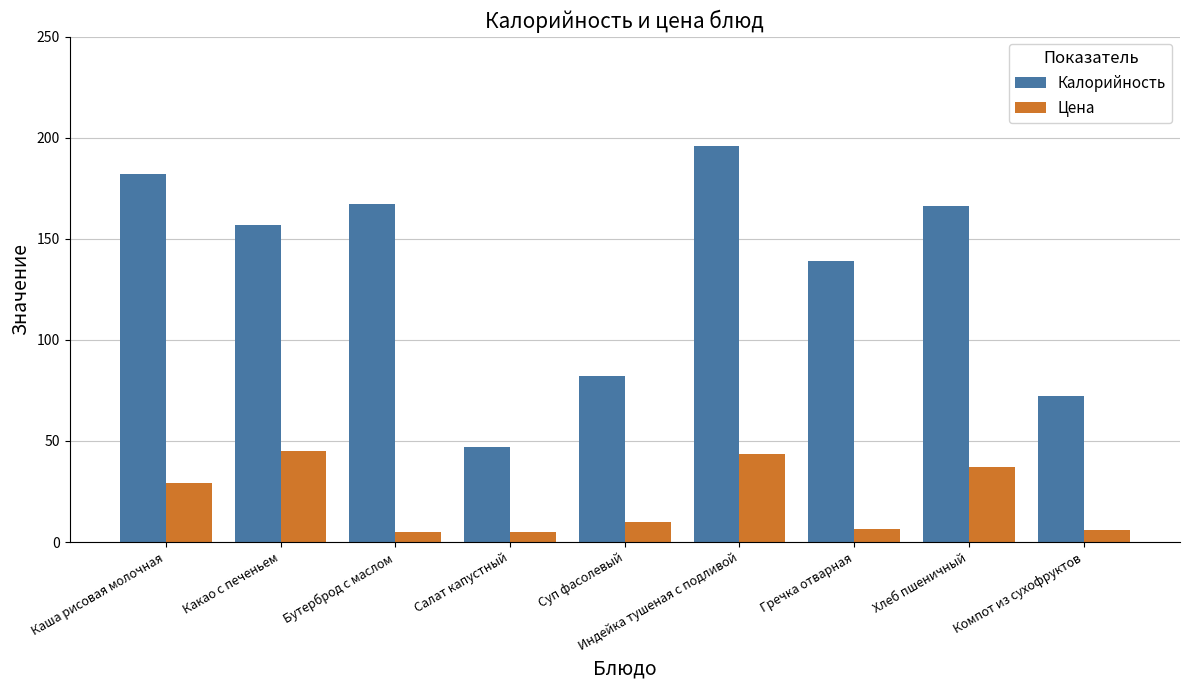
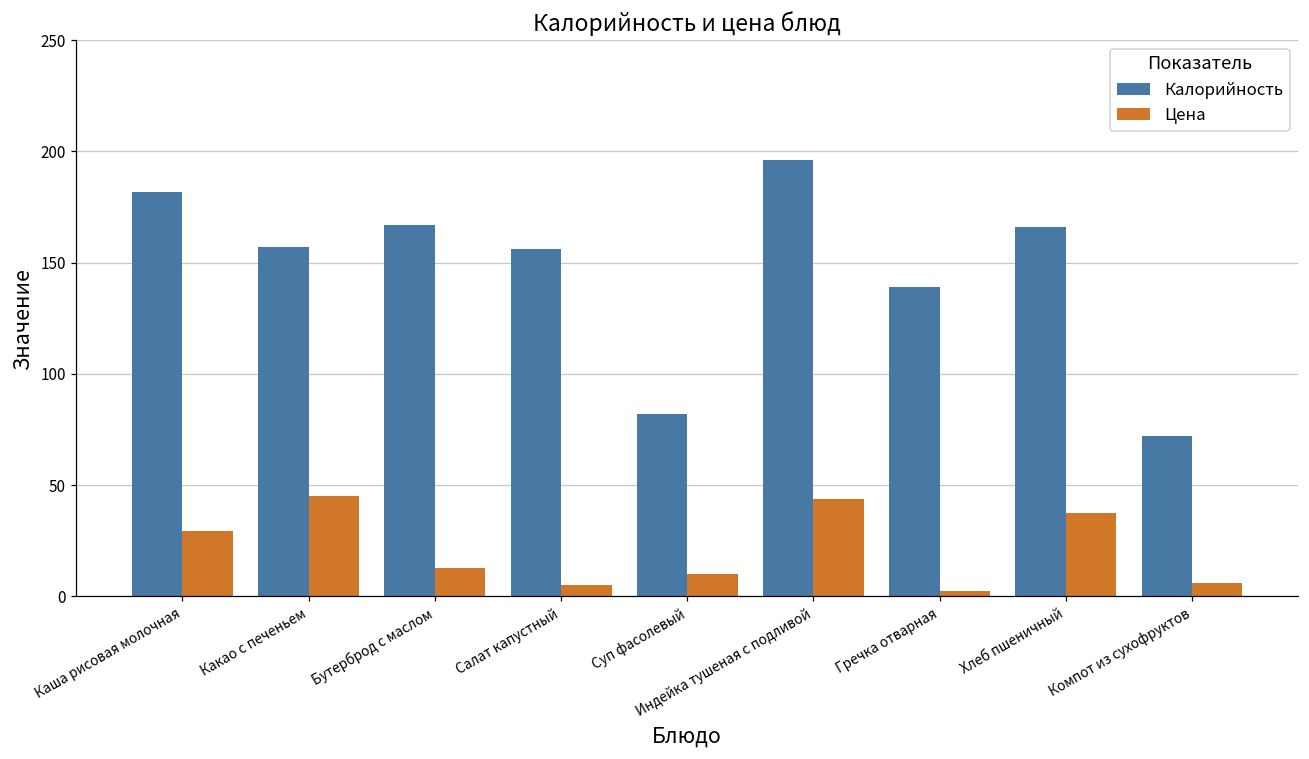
Цена, Бутерброд с маслом: 5 -> 13
Калорийность, Салат капустный: 47 -> 156
Цена, Гречка отварная: 6 -> 2
